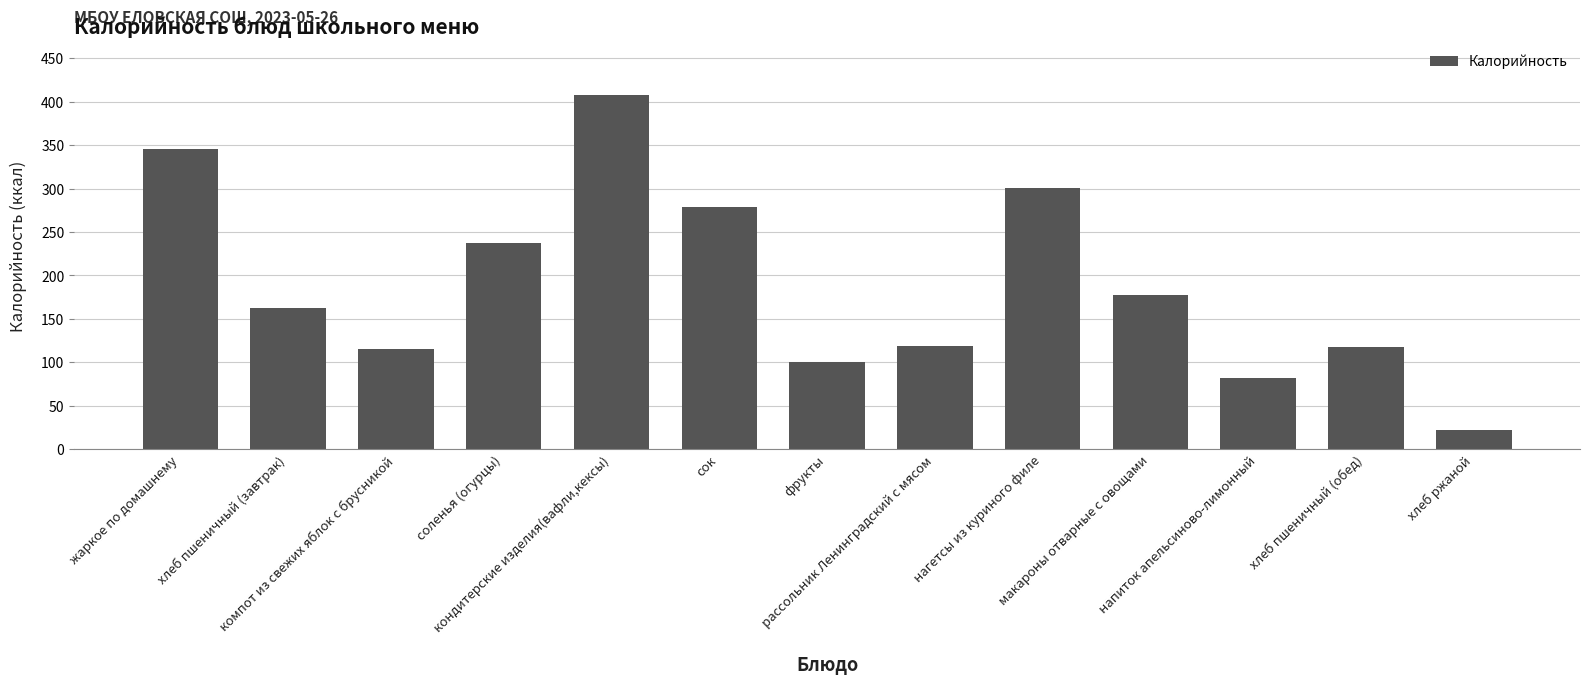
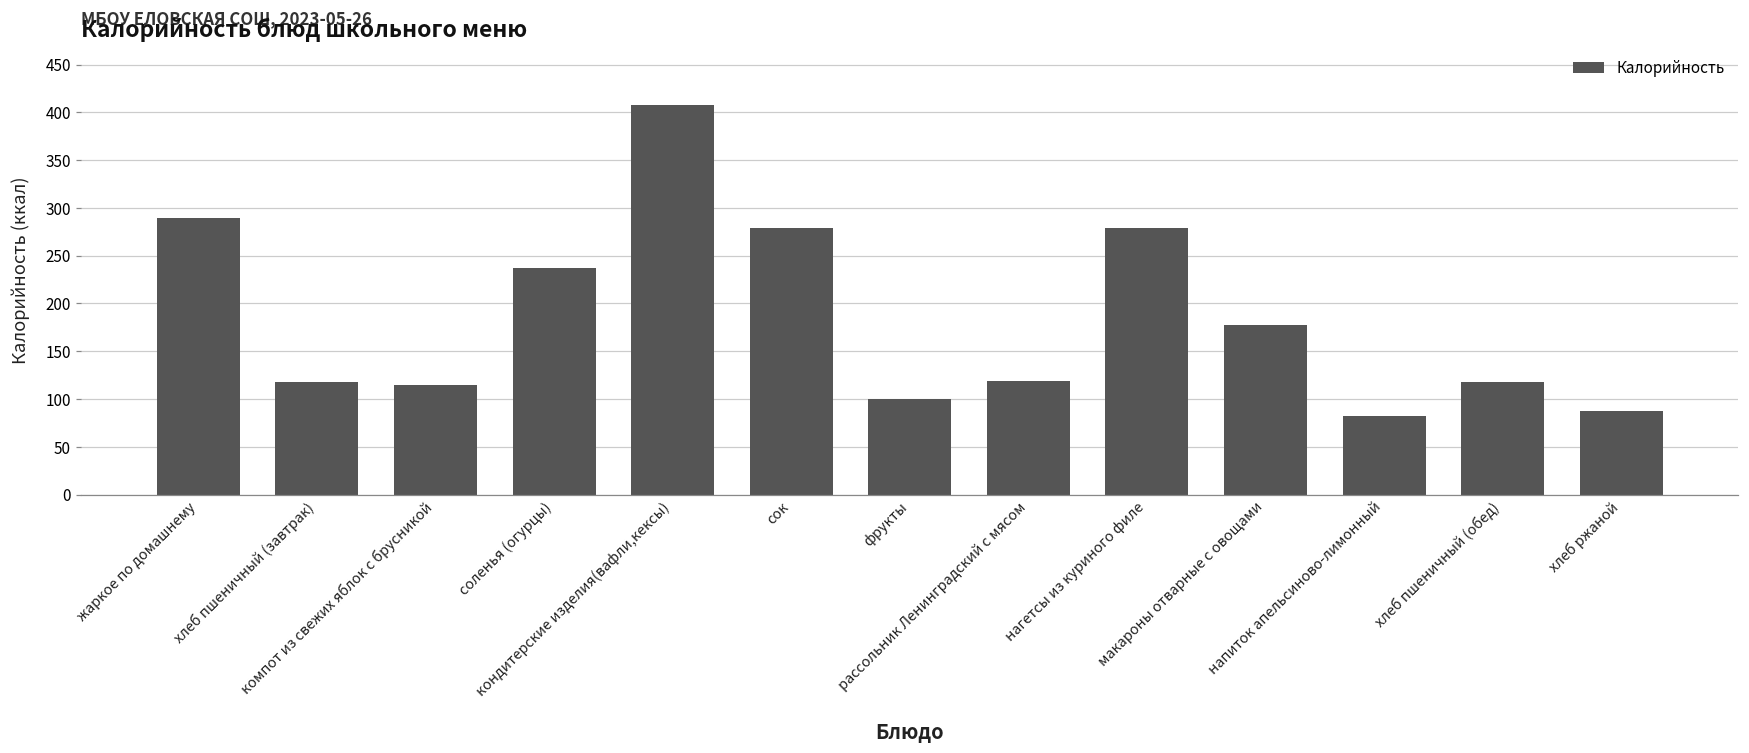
жаркое по домашнему: 350 -> 290
хлеб пшеничный (завтрак): 160 -> 120
нагетсы из куриного филе: 300 -> 280
хлеб ржаной: 20 -> 90
